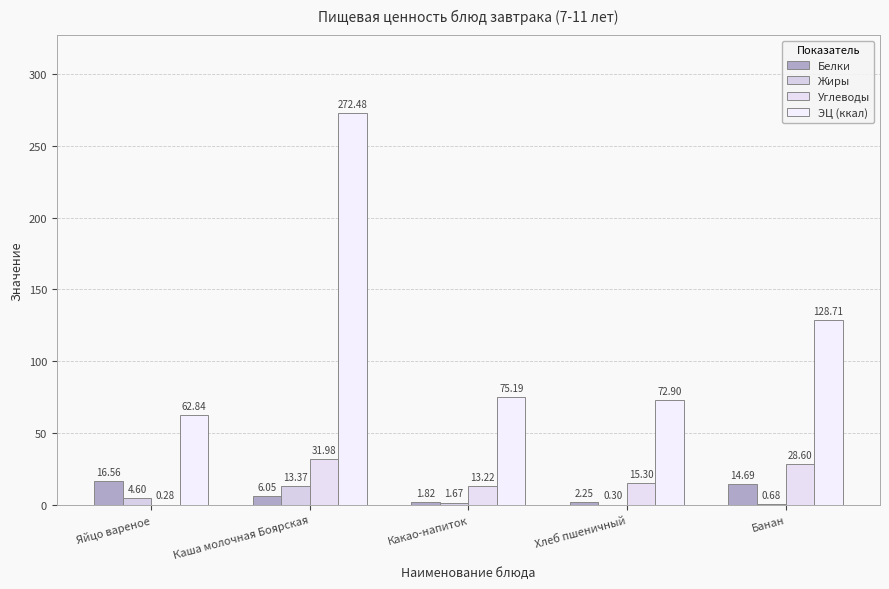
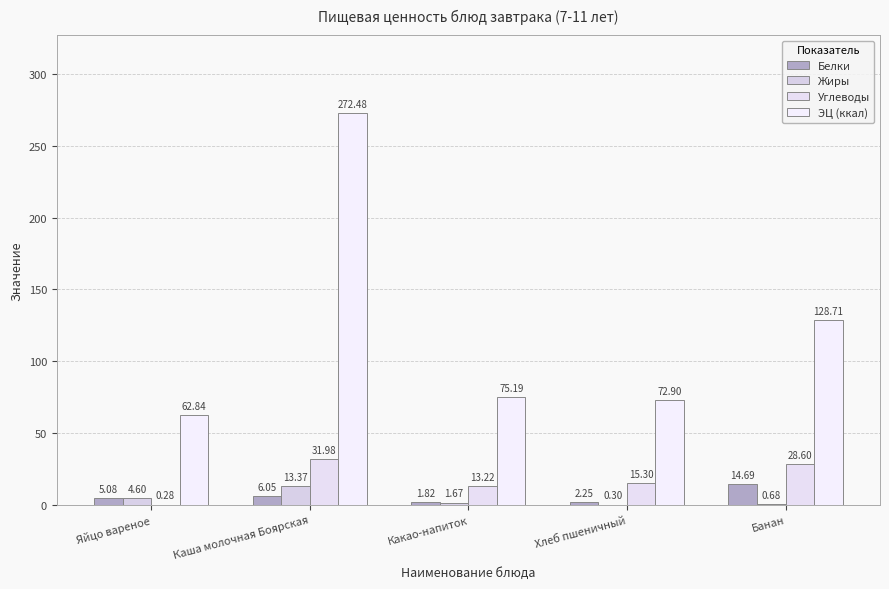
Белки, Яйцо вареное: 16.56 -> 5.08
